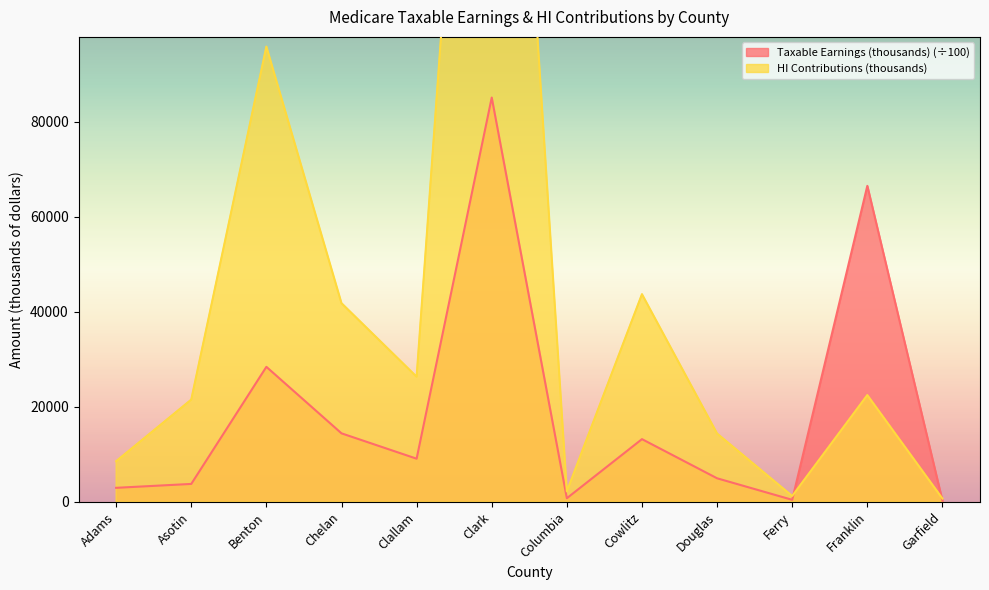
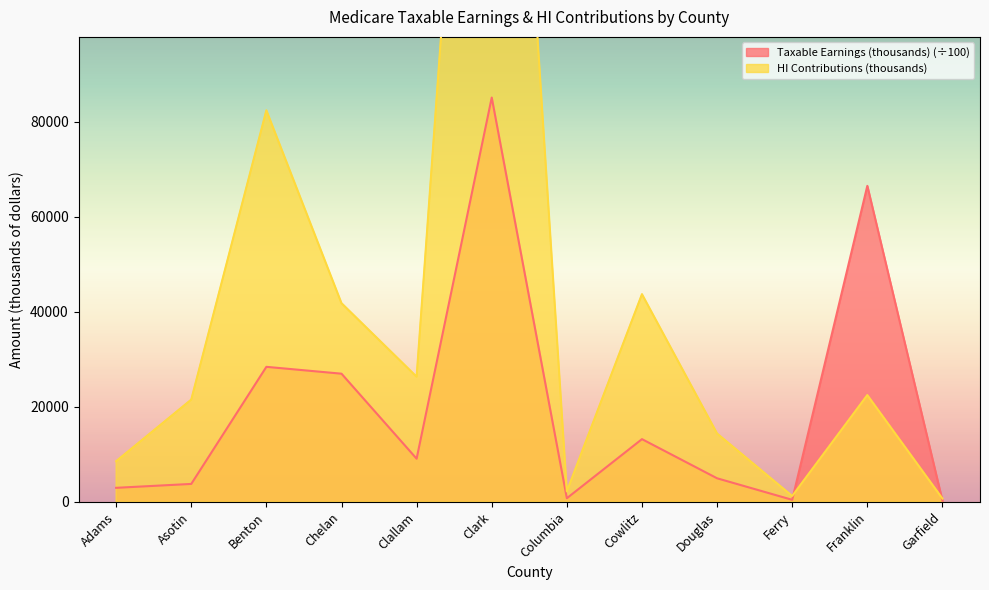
HI Contributions (thousands), Benton: 96000 -> 82000
Taxable Earnings (thousands) (÷100), Chelan: 14000 -> 27000
